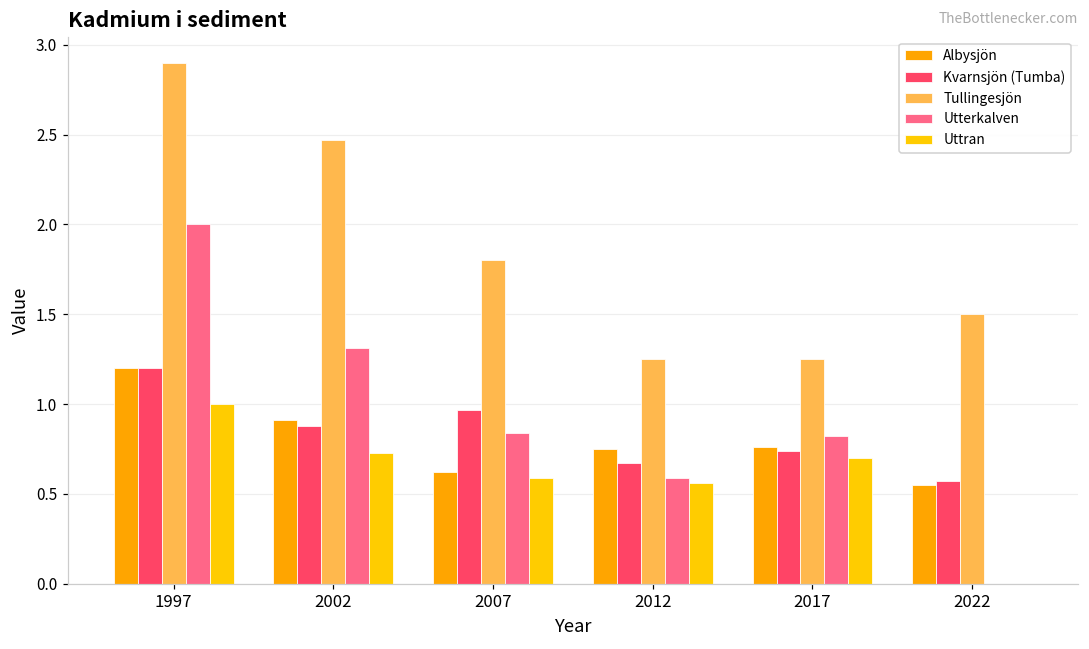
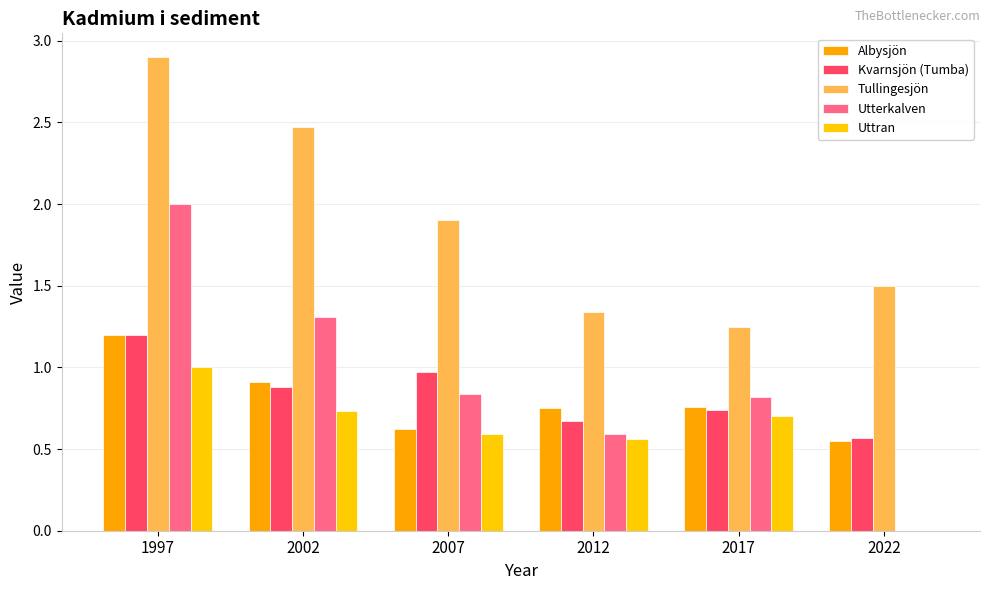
Tullingesjön, 2007: 1.8 -> 1.9
Tullingesjön, 2012: 1.25 -> 1.34
